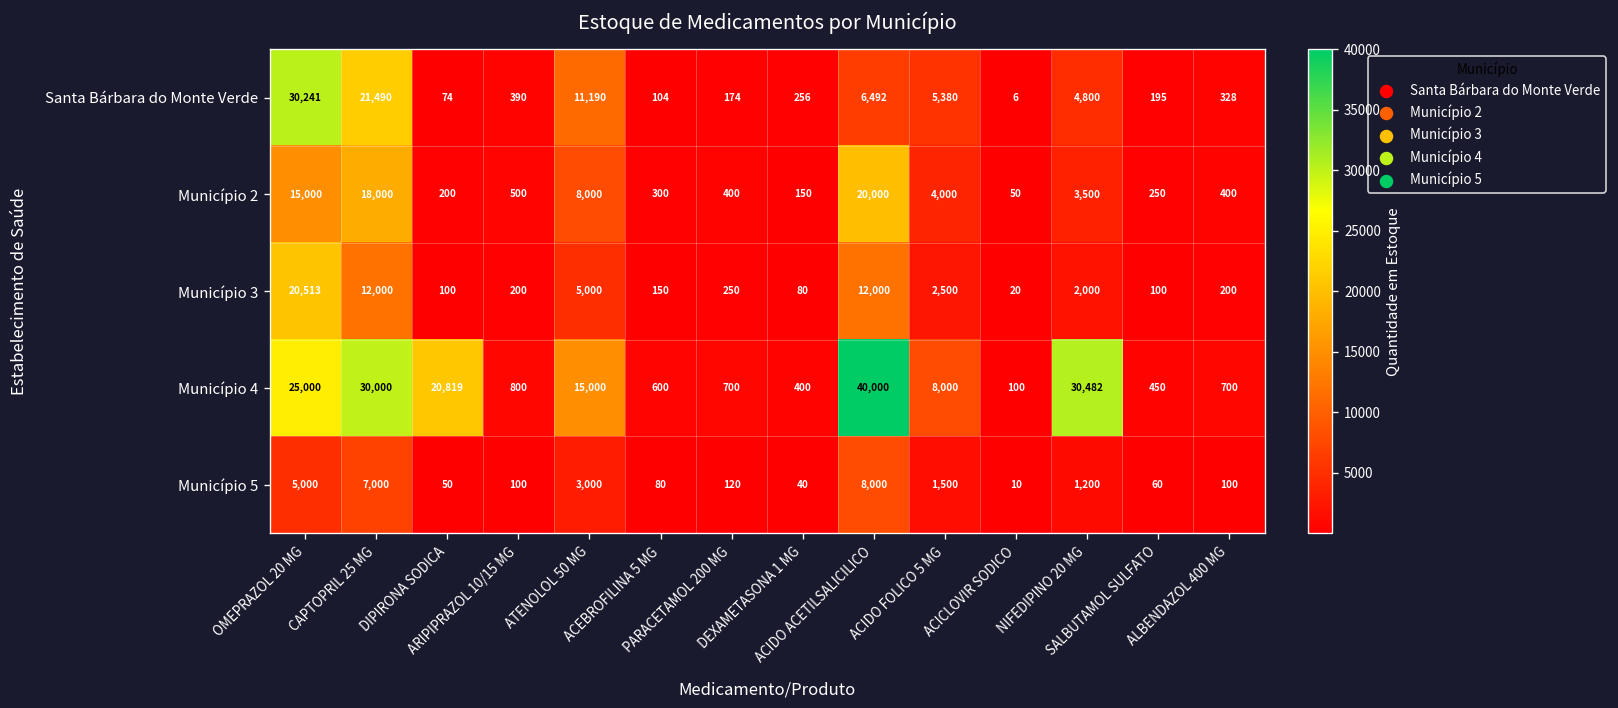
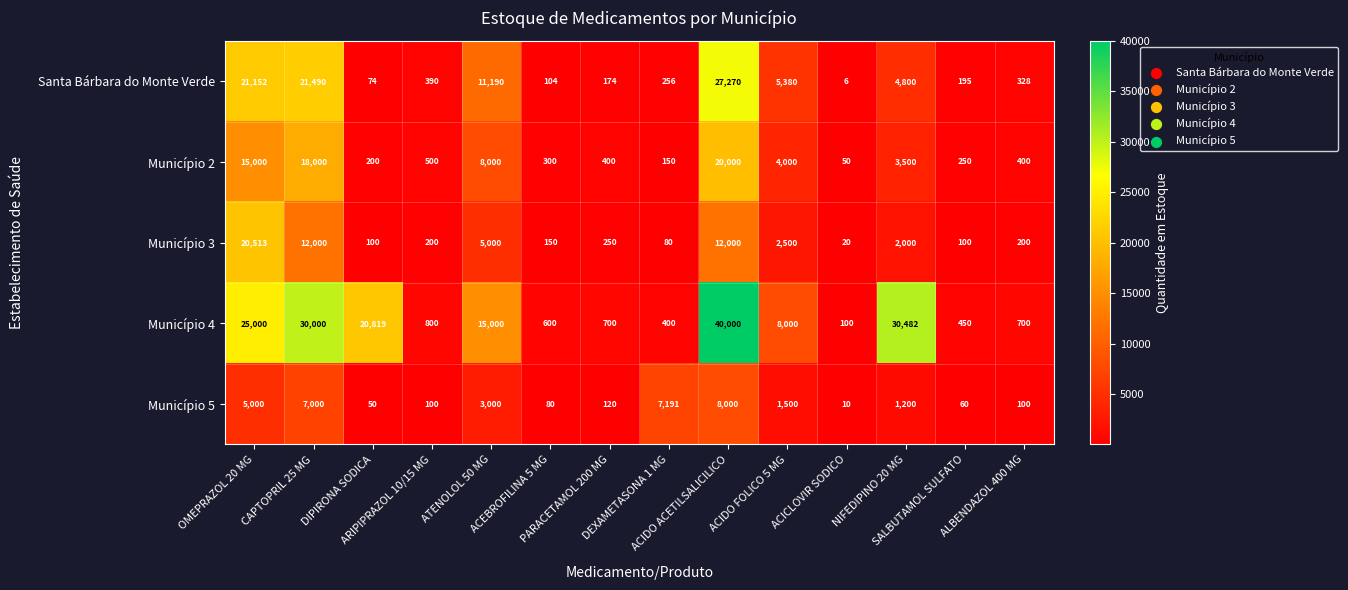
Santa Bárbara do Monte Verde, OMEPRAZOL 20 MG: 30,241 -> 21,152
Santa Bárbara do Monte Verde, ACIDO ACETILSALICILICO: 6,492 -> 27,270
Município 5, DEXAMETASONA 1 MG: 40 -> 7,191
